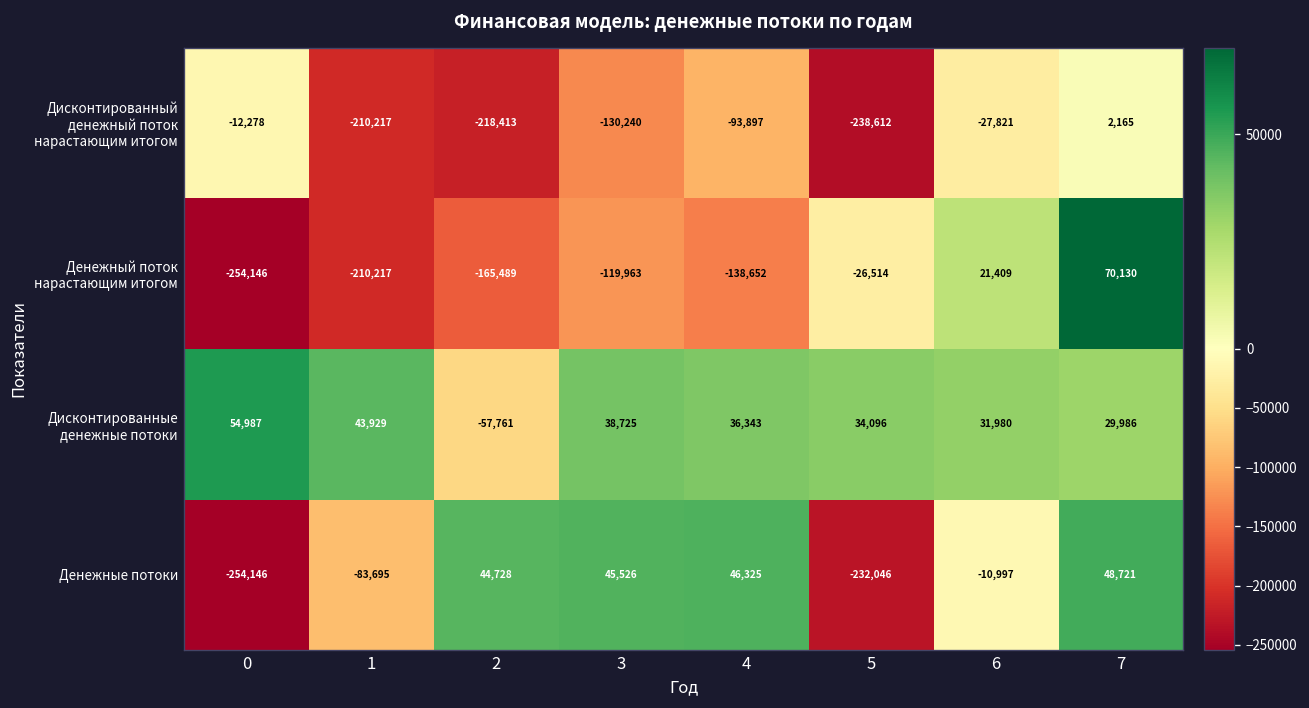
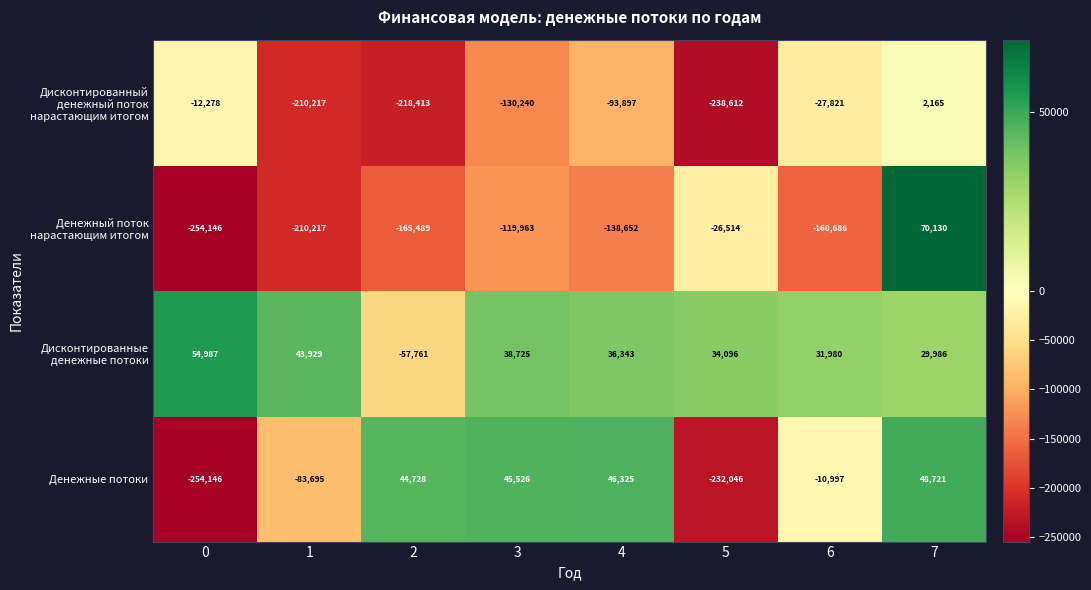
Денежный поток нарастающим итогом, 6: 21,409 -> -160,686
